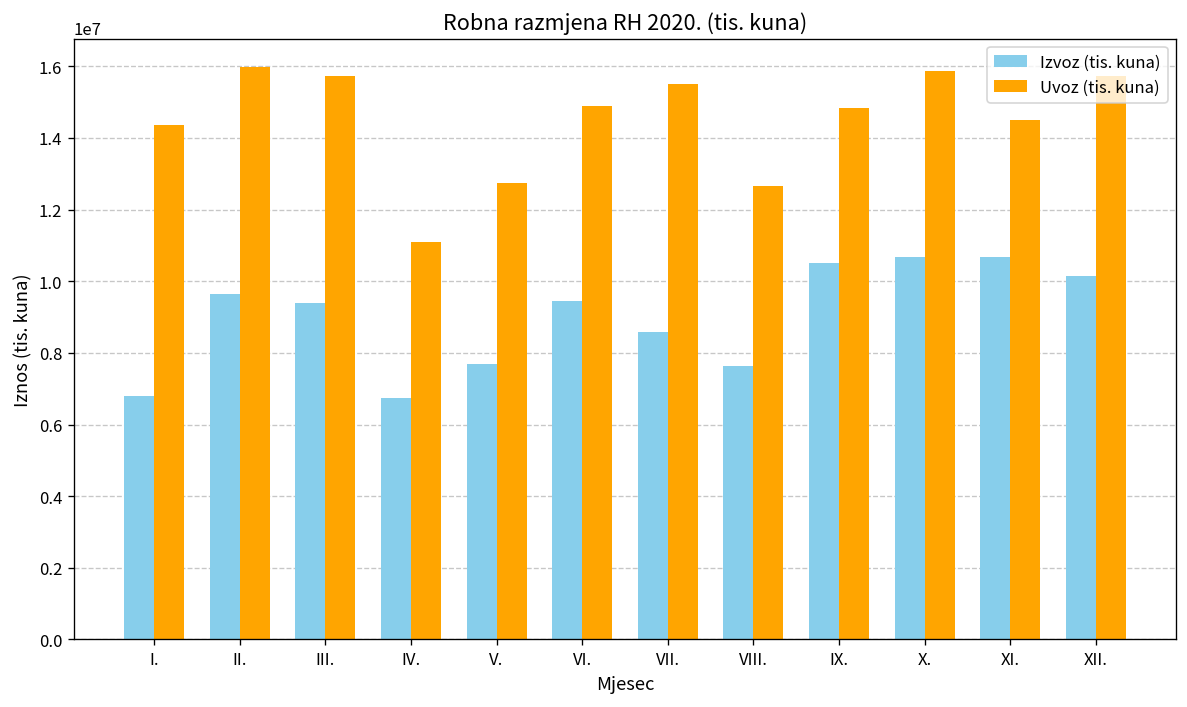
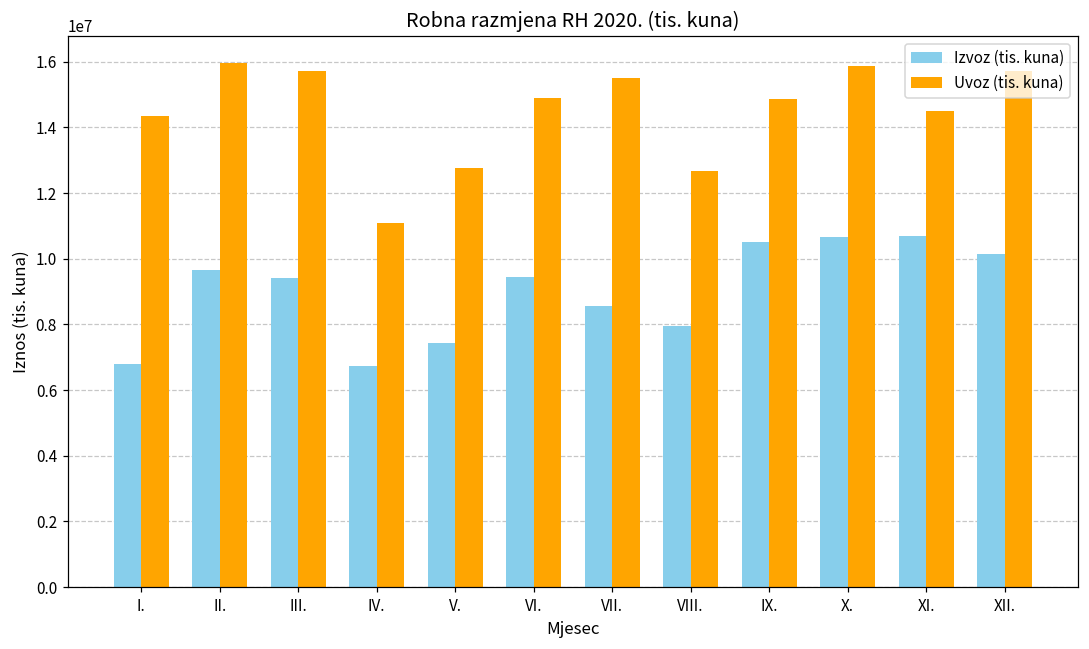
Izvoz (tis. kuna), V.: 7700000 -> 7400000
Izvoz (tis. kuna), VIII.: 7600000 -> 8000000
